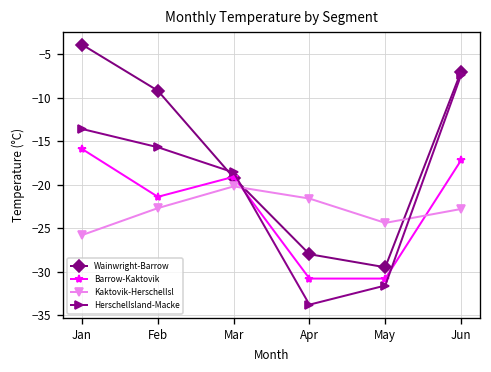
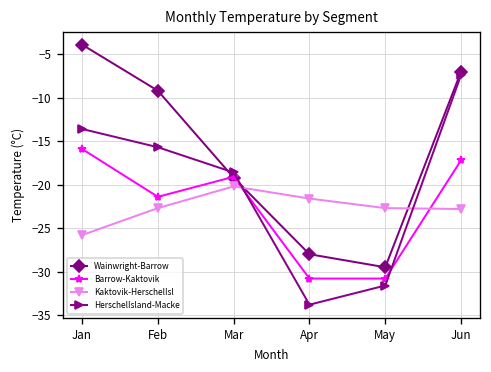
Kaktovik-HerschelIsl, May: -24 -> -23
